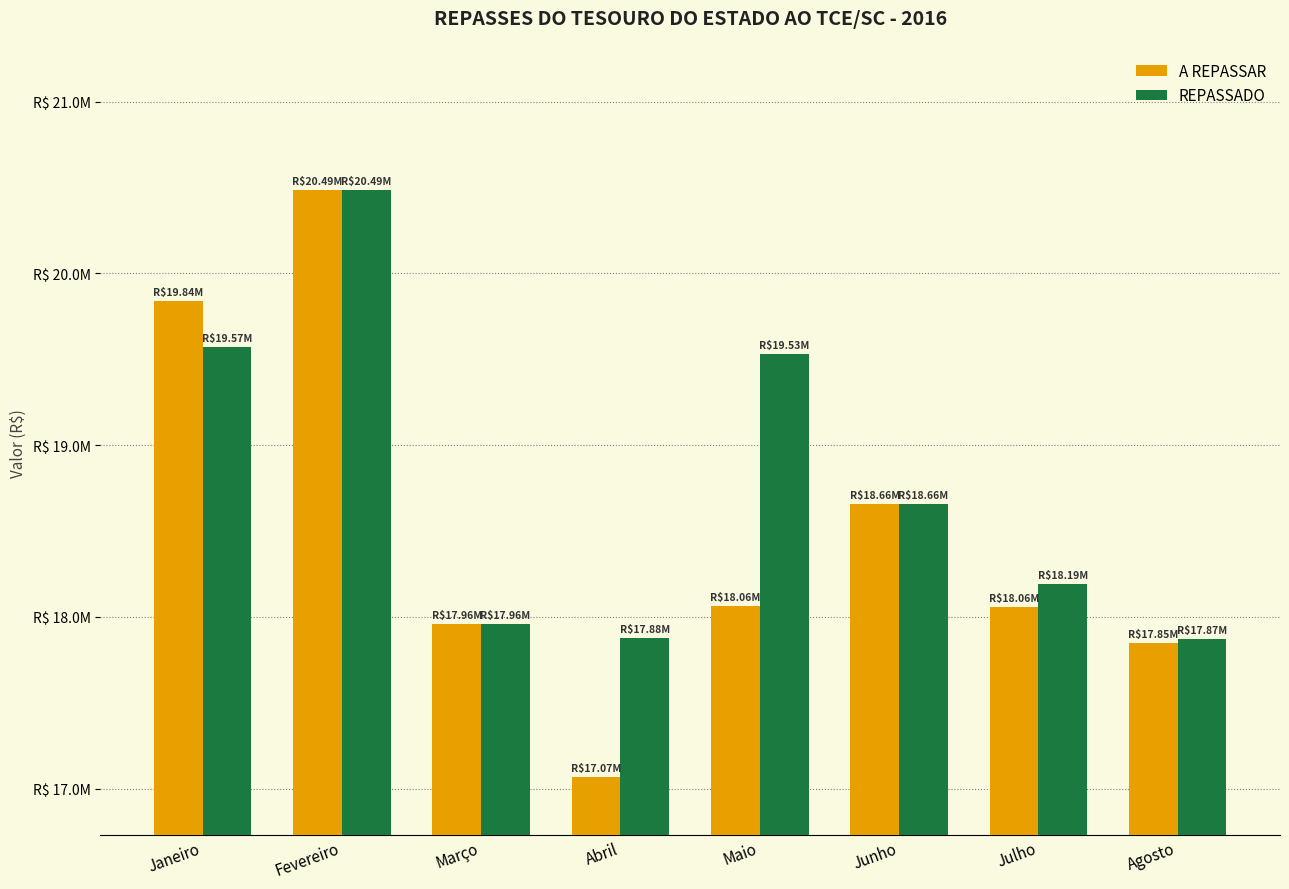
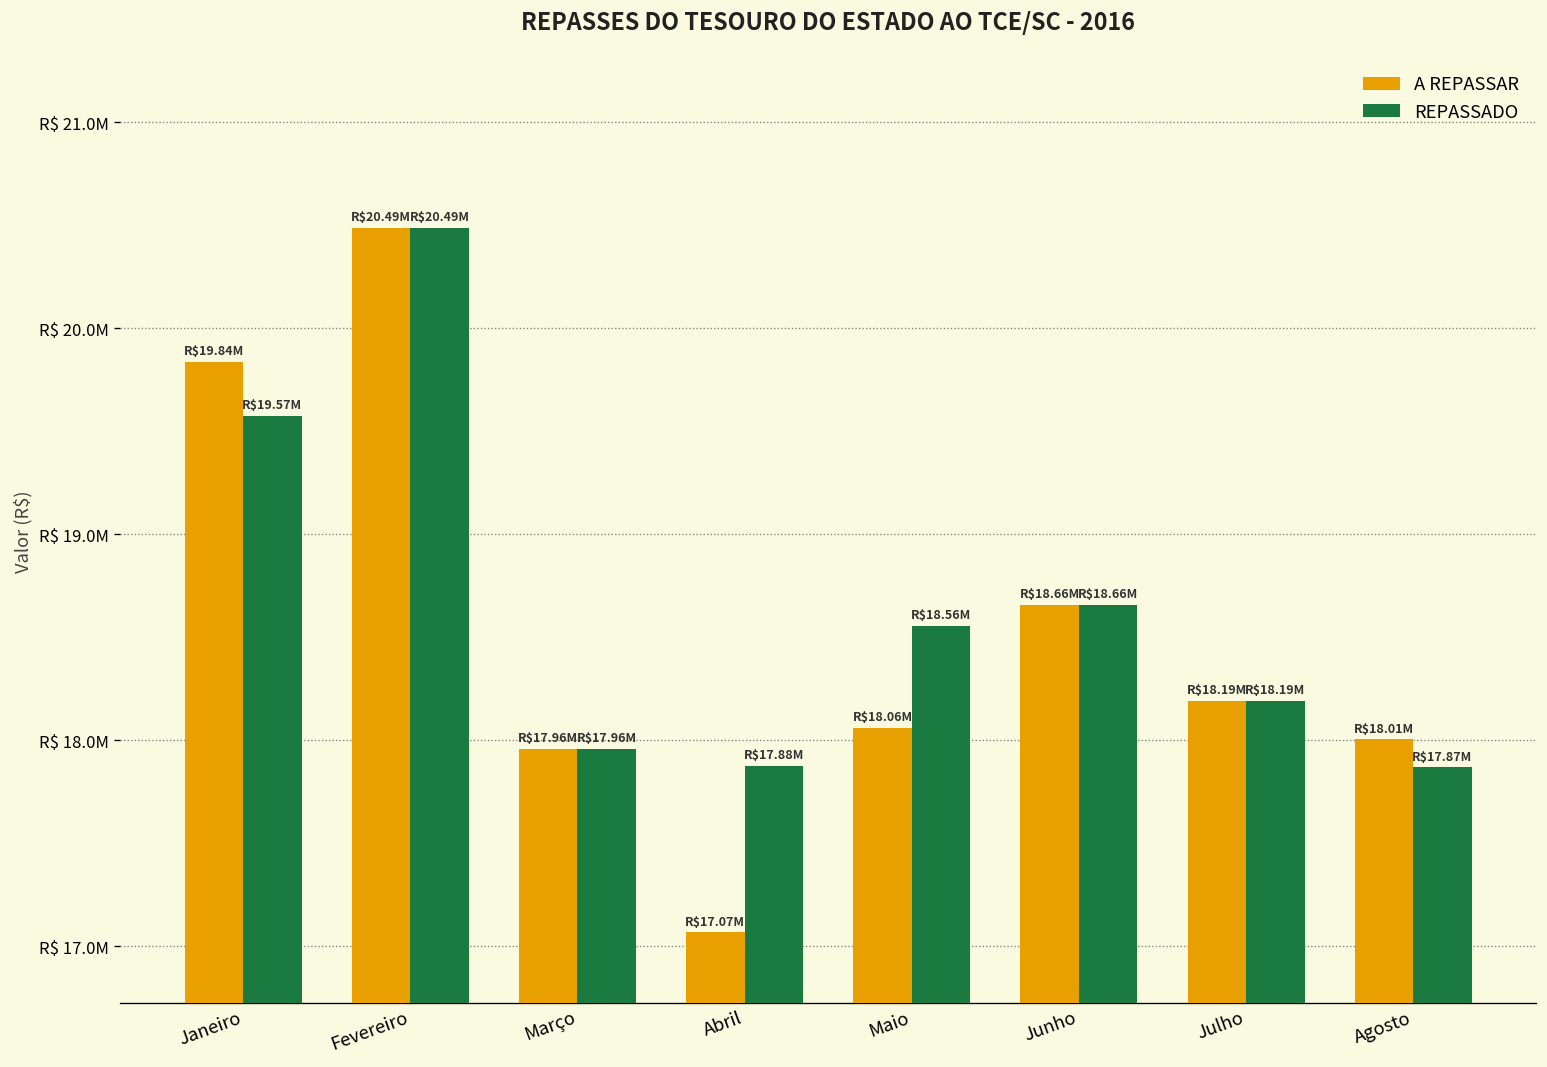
REPASSADO, Maio: $19.53M -> $18.56M
A REPASSAR, Julho: $18.06M -> $18.19M
A REPASSAR, Agosto: $17.85M -> $18.01M
